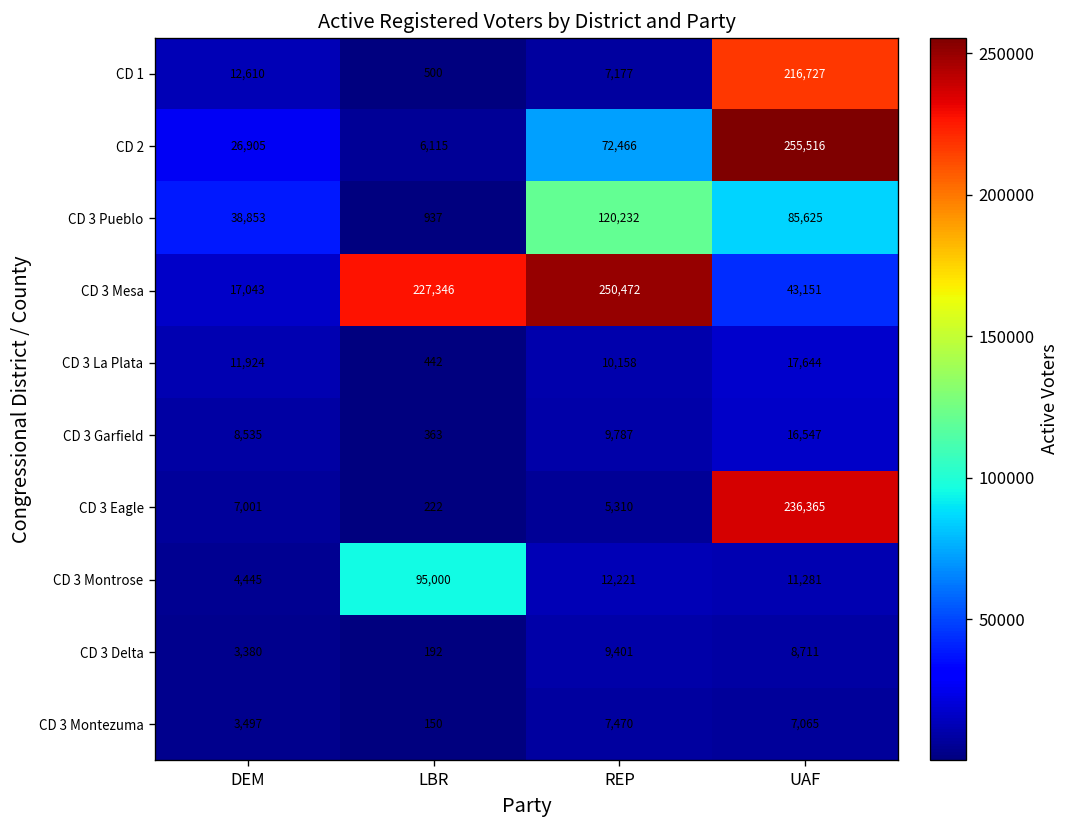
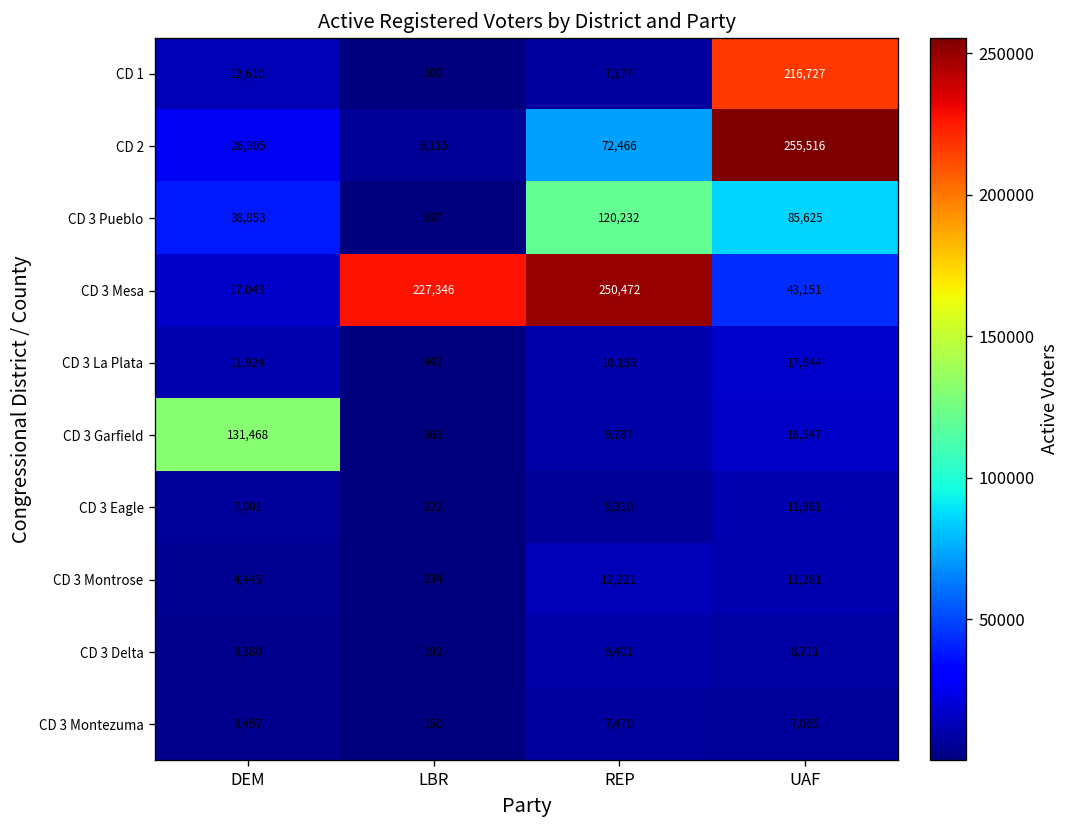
CD 3 Garfield, DEM: 8,535 -> 131,468
CD 3 Eagle, UAF: 236,365 -> 11,981
CD 3 Montrose, LBR: 95,000 -> 234
